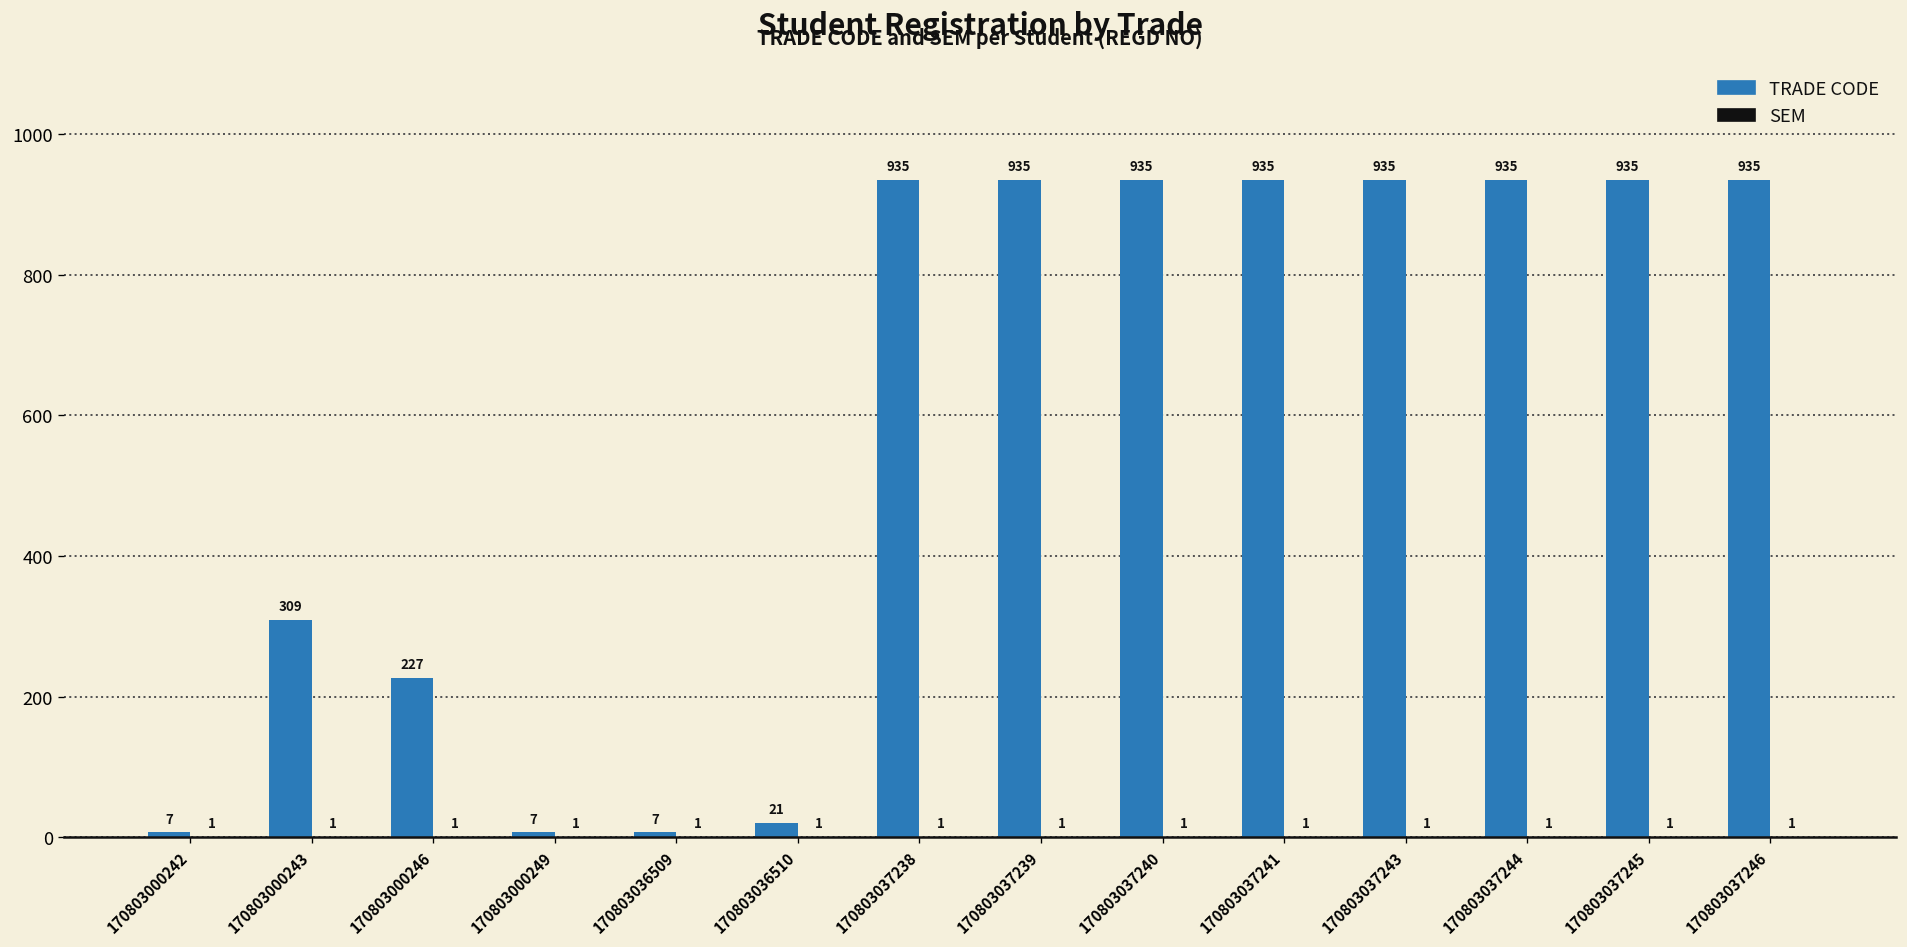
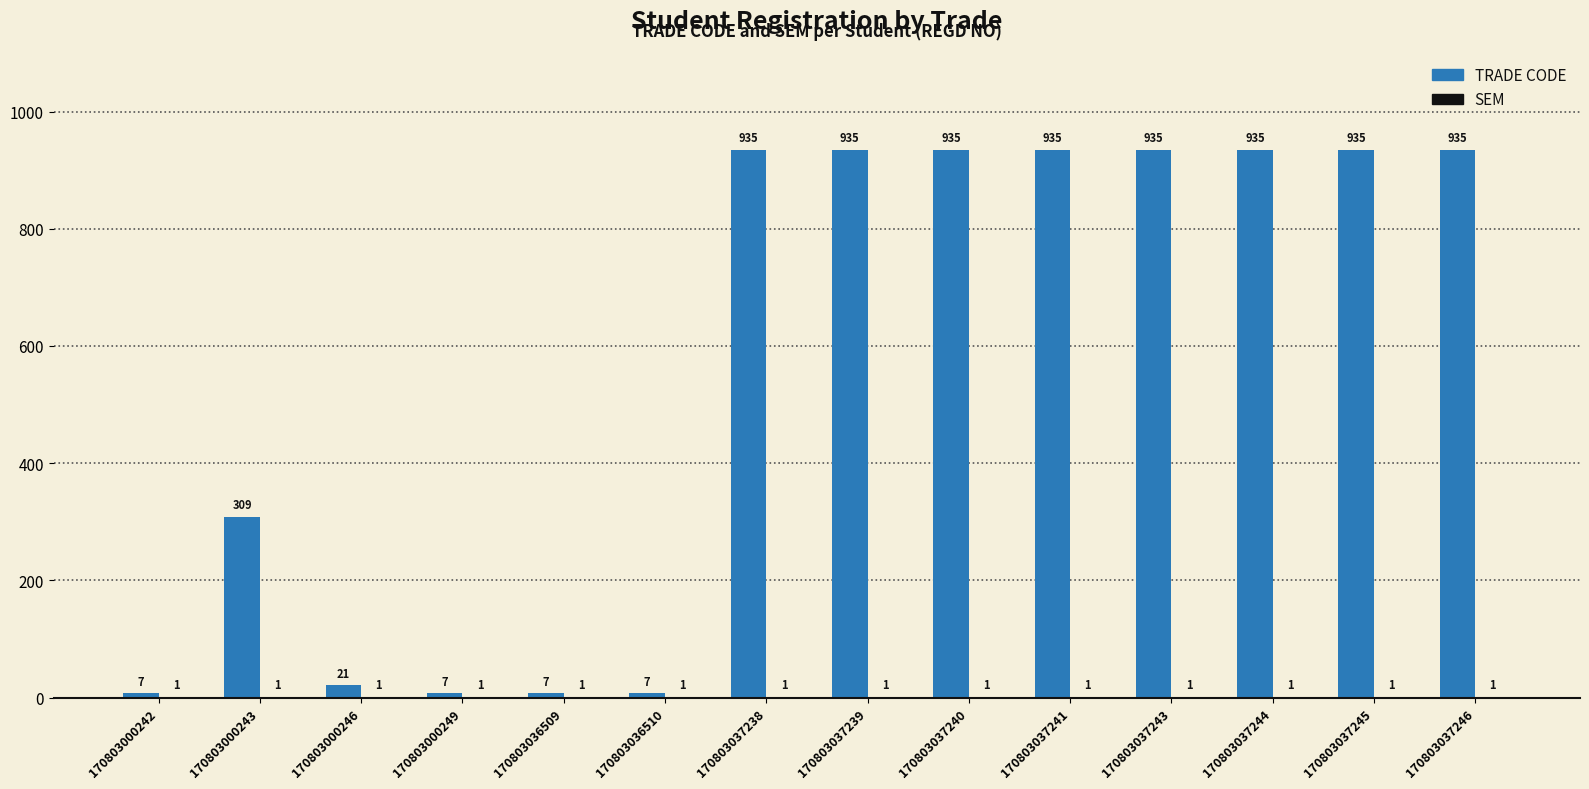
TRADE CODE, 170803000246: 227 -> 21
TRADE CODE, 170803036510: 21 -> 7
